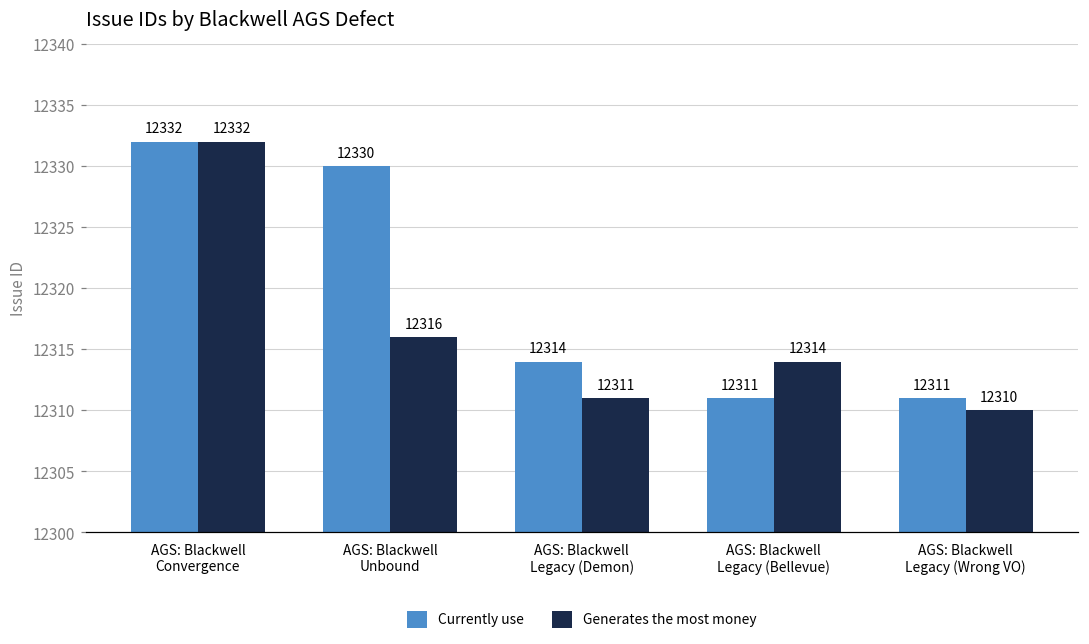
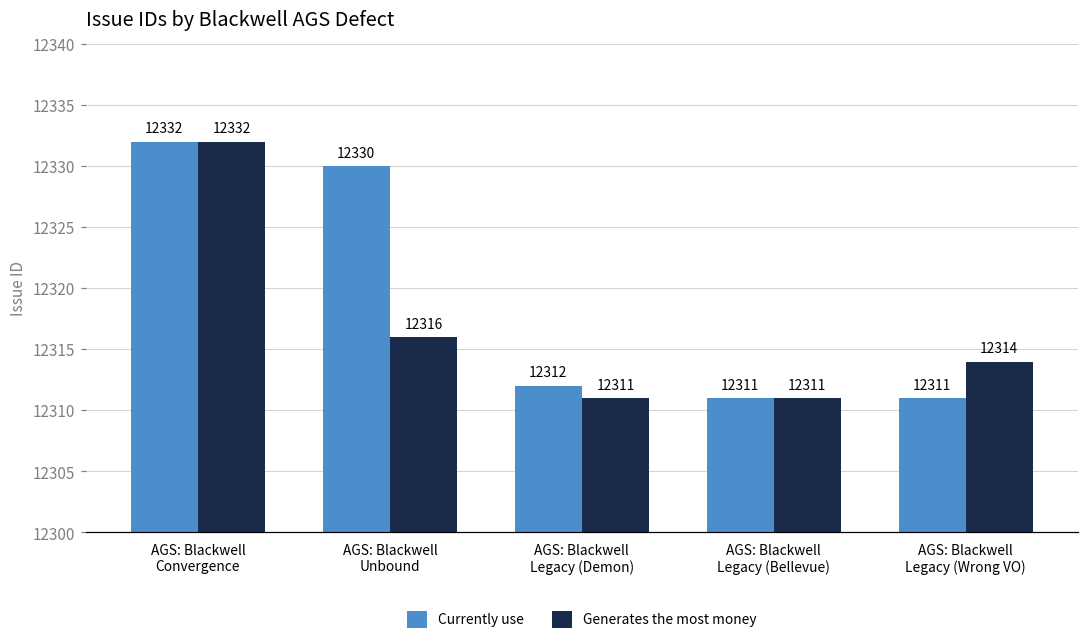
Currently use, AGS: Blackwell Legacy (Demon): 12314 -> 12312
Generates the most money, AGS: Blackwell Legacy (Bellevue): 12314 -> 12311
Generates the most money, AGS: Blackwell Legacy (Wrong VO): 12310 -> 12314
